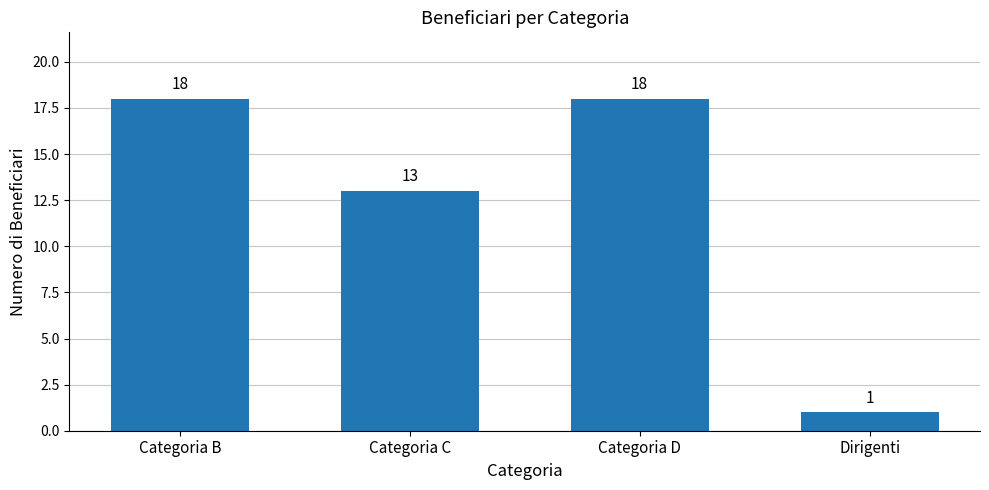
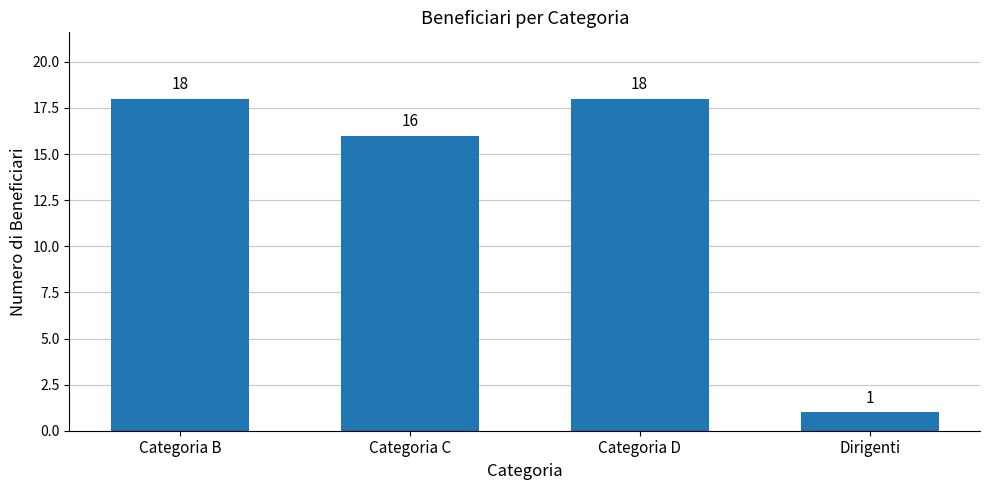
Categoria C: 13 -> 16
